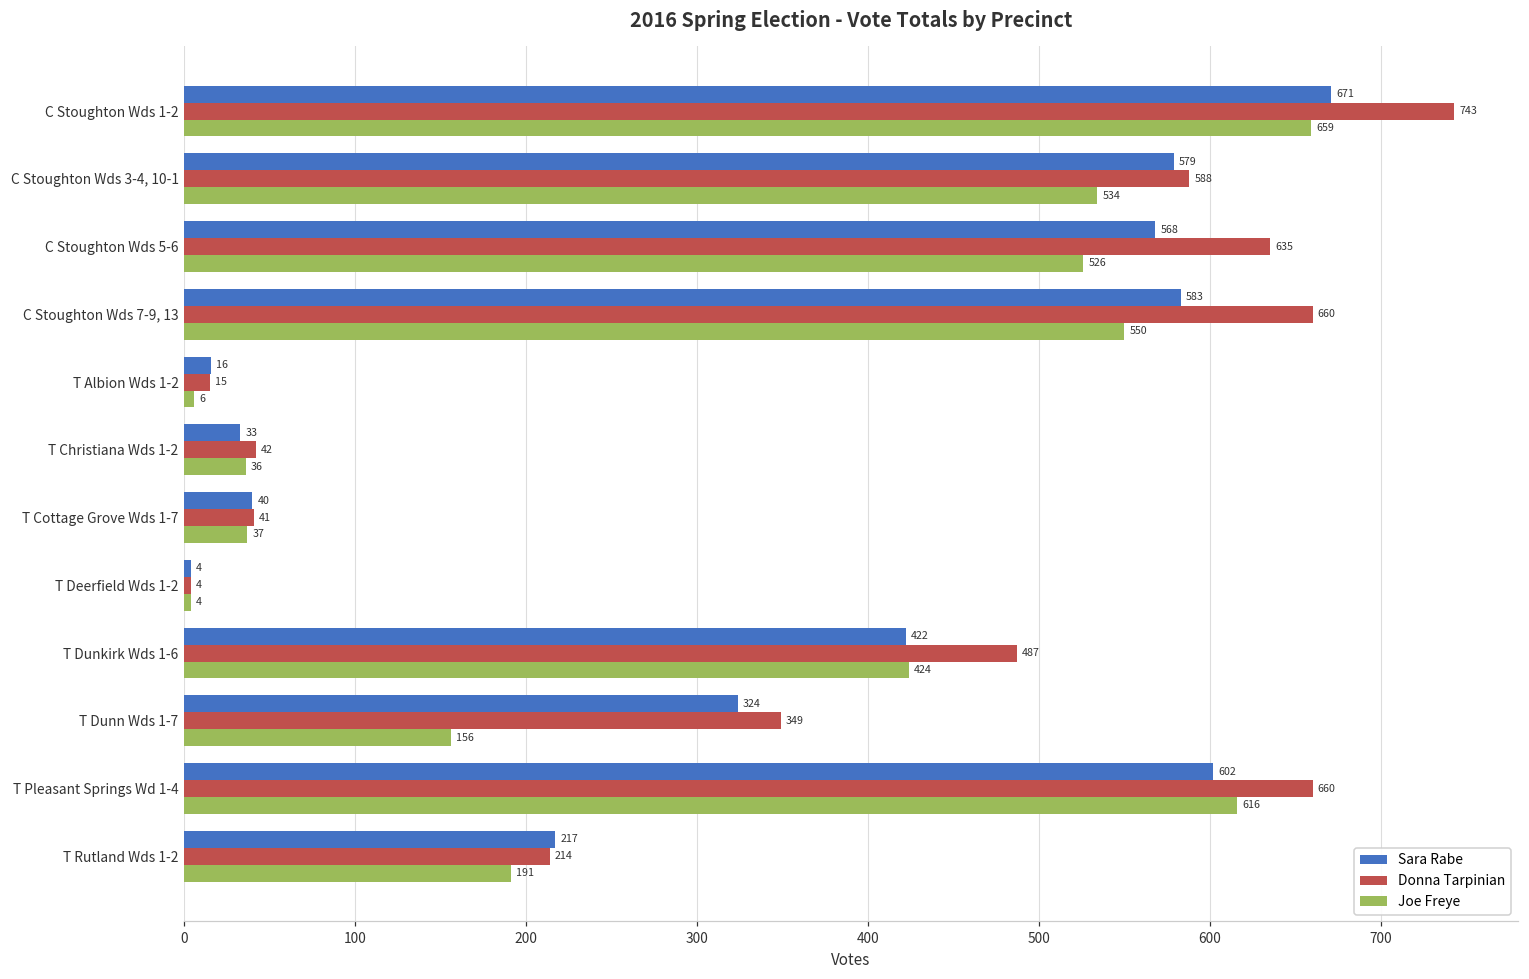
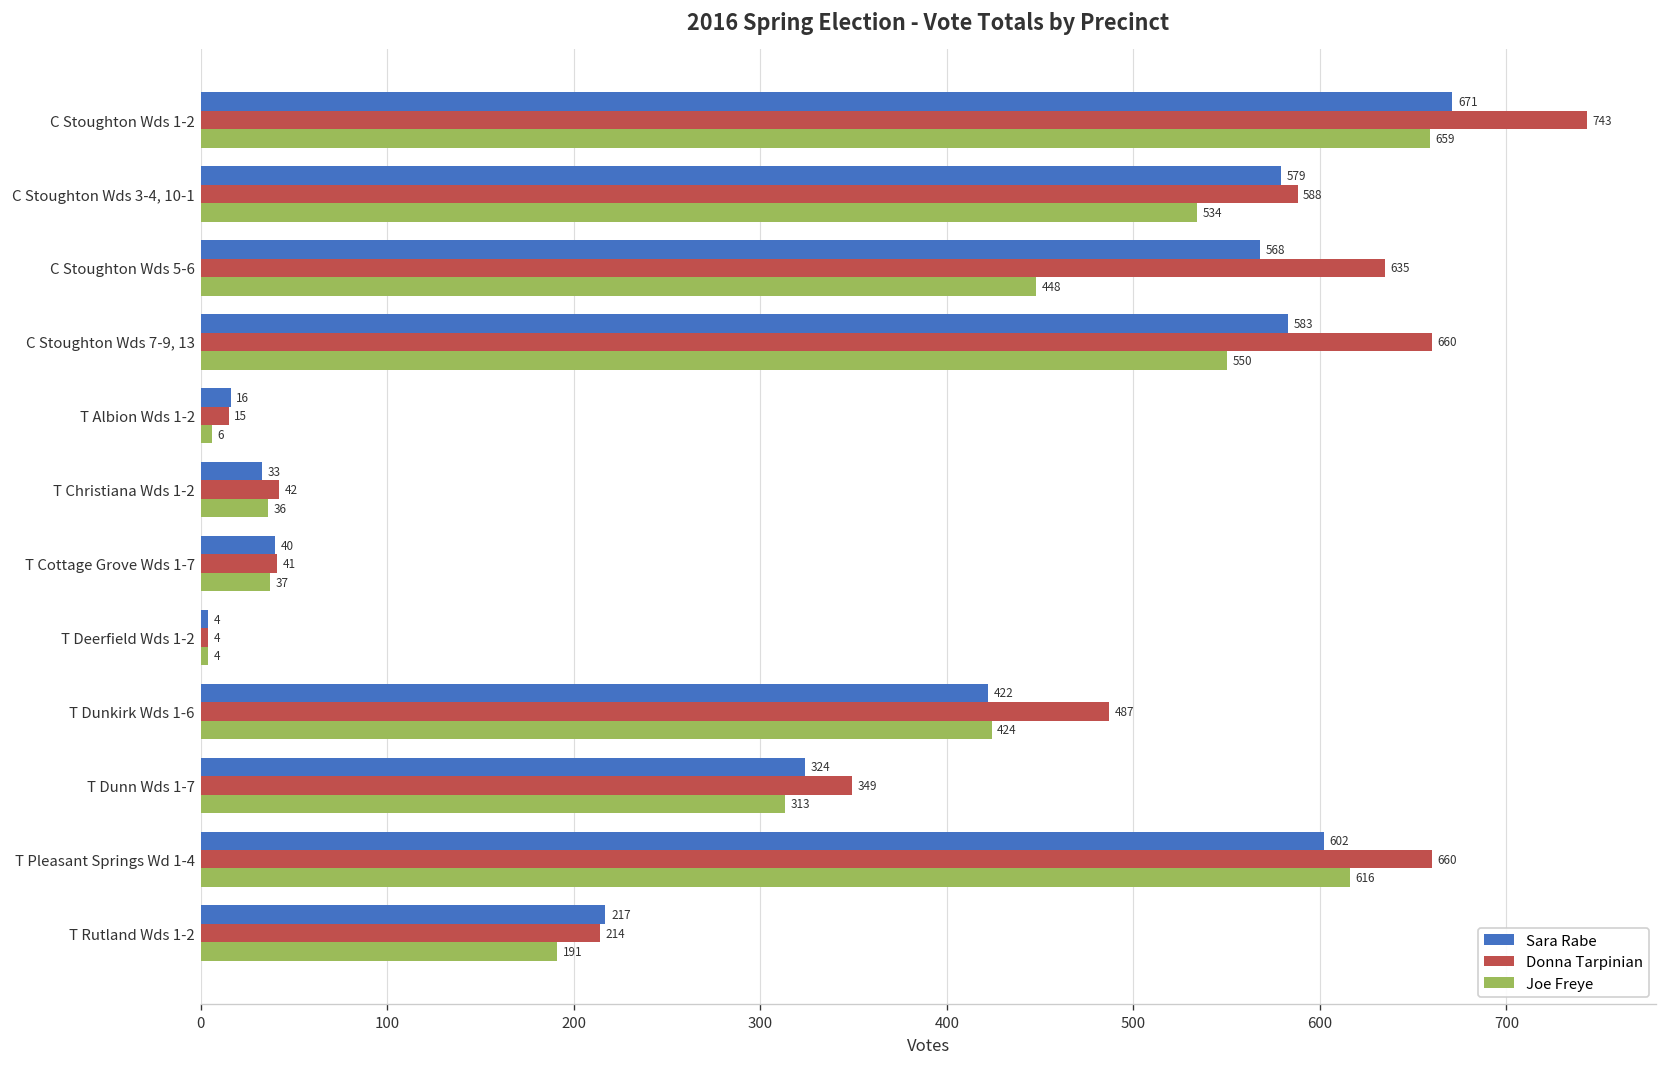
Joe Freye, C Stoughton Wds 5-6: 526 -> 448
Joe Freye, T Dunn Wds 1-7: 156 -> 313
